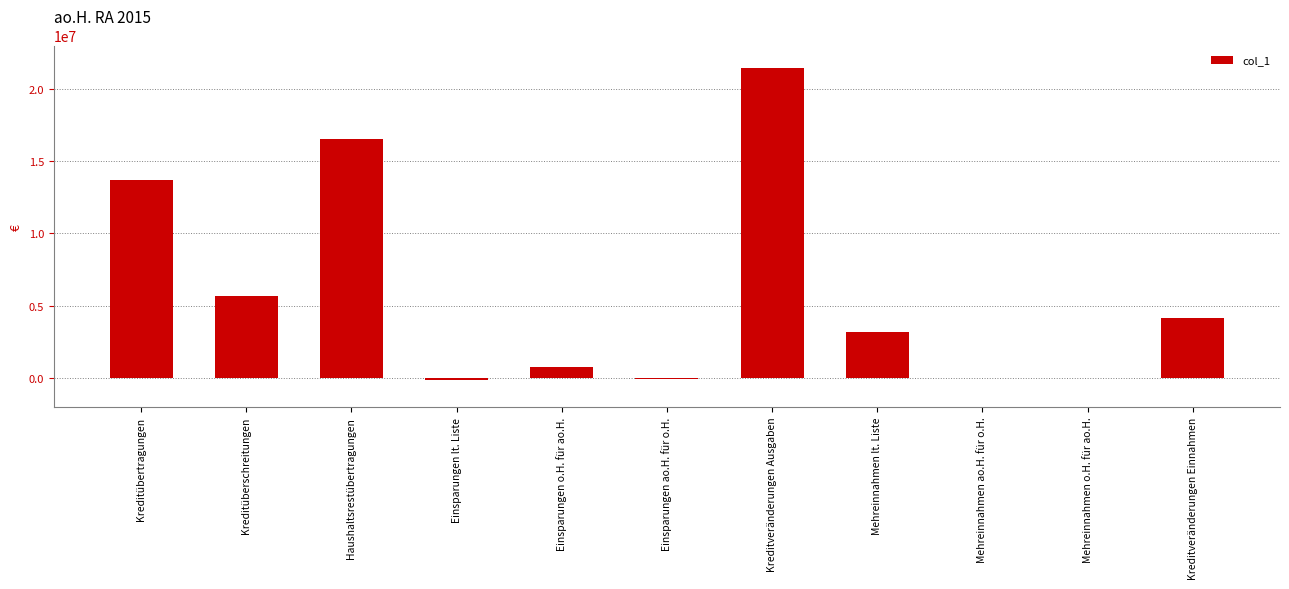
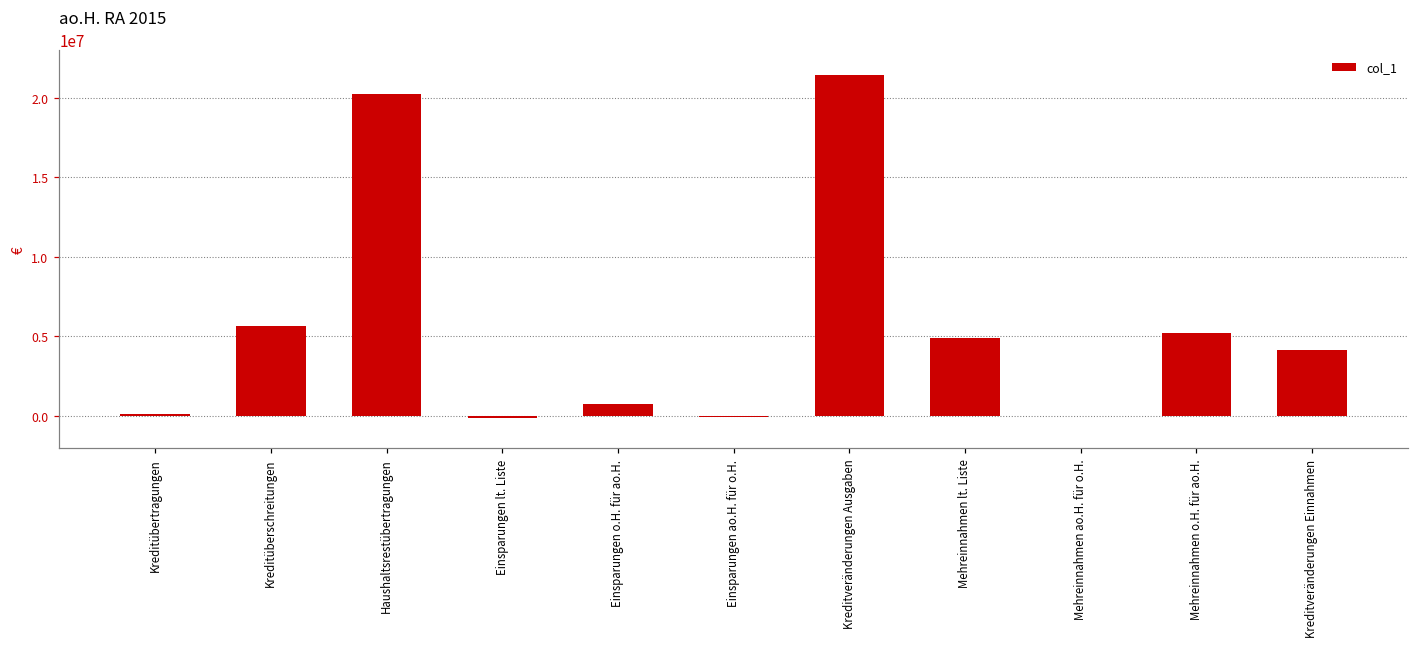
Kreditübertragungen: 13700000 -> 100000
Haushaltsrestübertragungen: 16600000 -> 20300000
Mehreinnahmen lt. Liste: 3200000 -> 4900000
Mehreinnahmen o.H. für ao.H.: 0 -> 5200000
